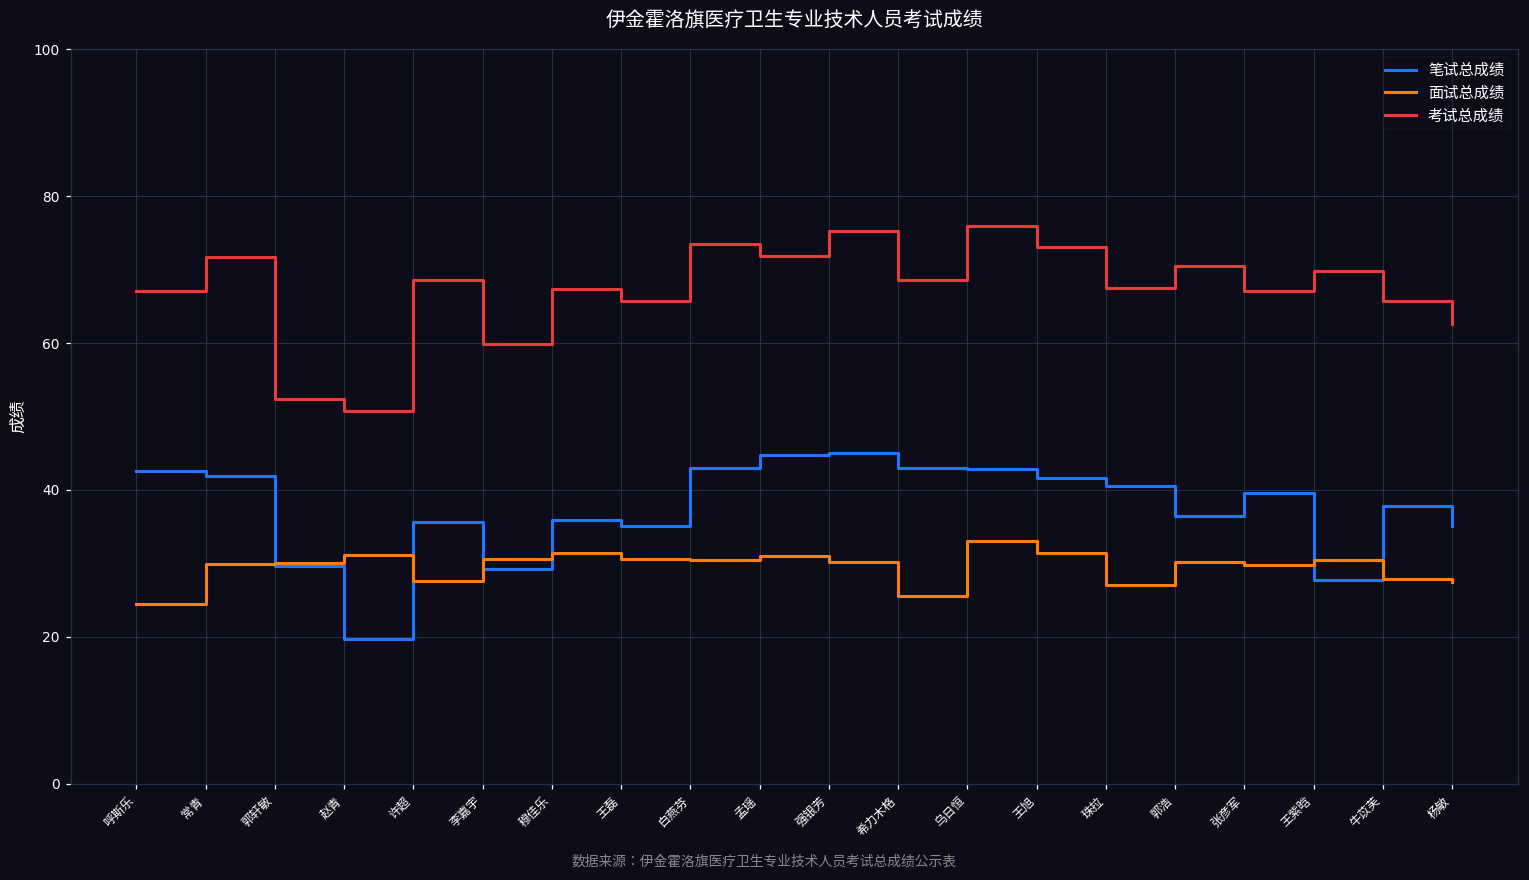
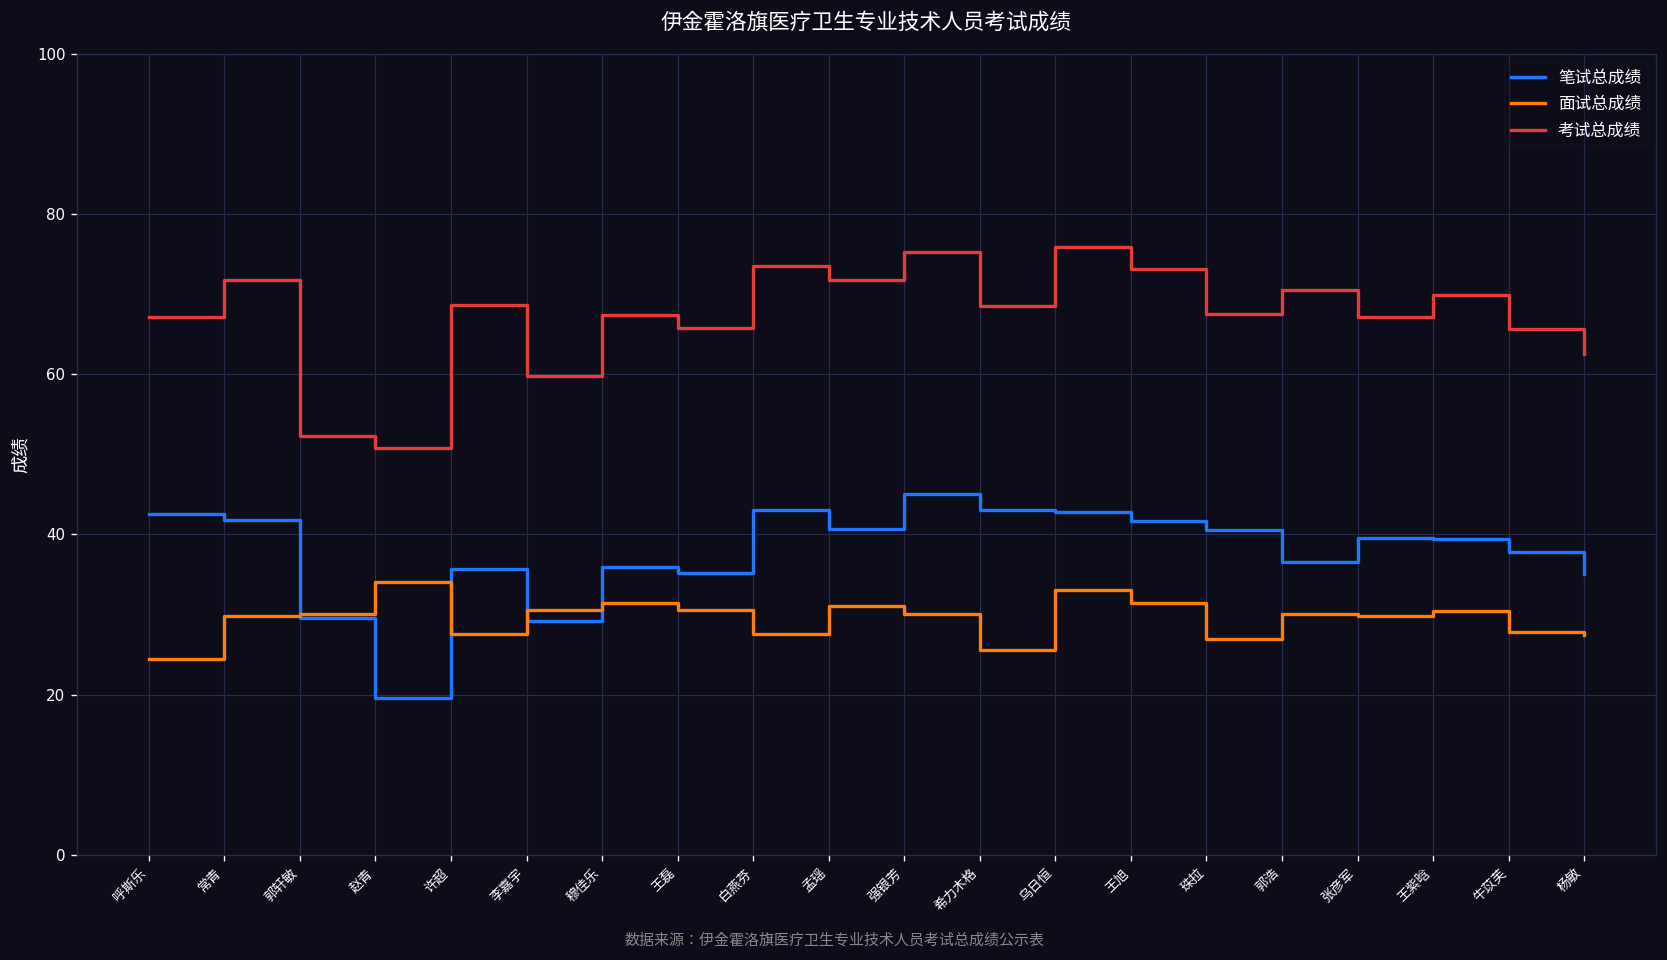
面试总成绩, 赵青: 31 -> 34
面试总成绩, 白燕芬: 30 -> 28
笔试总成绩, 孟瑶: 45 -> 41
笔试总成绩, 王紫晗: 28 -> 39
